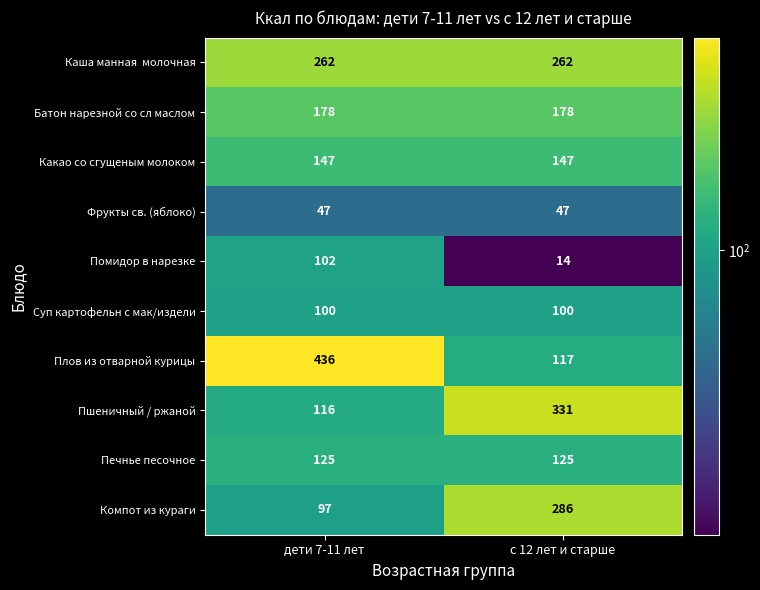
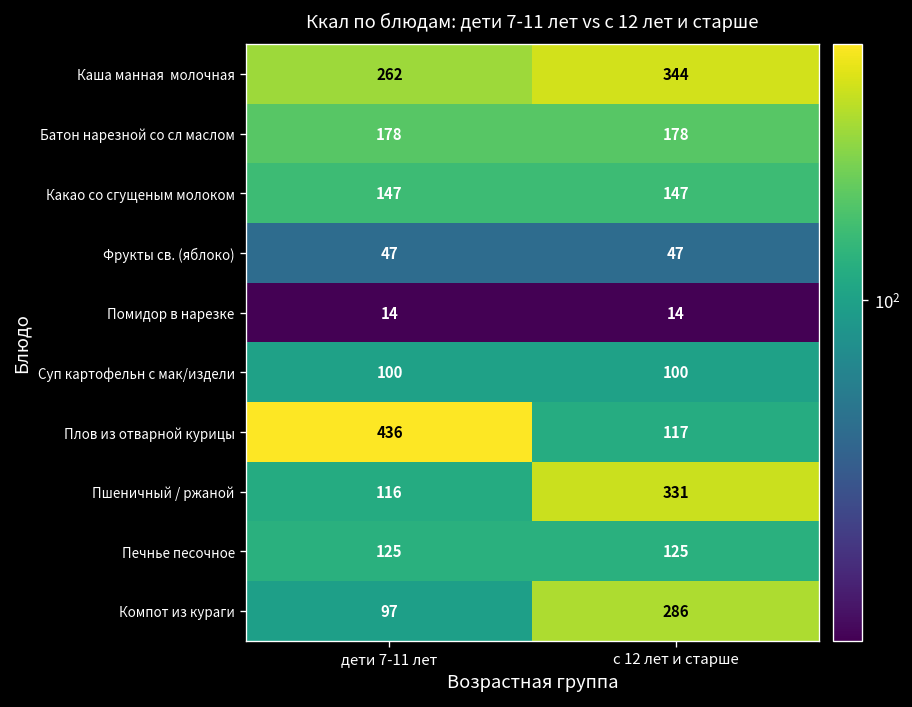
Каша манная молочная, с 12 лет и старше: 262 -> 344
Помидор в нарезке, дети 7-11 лет: 102 -> 14
